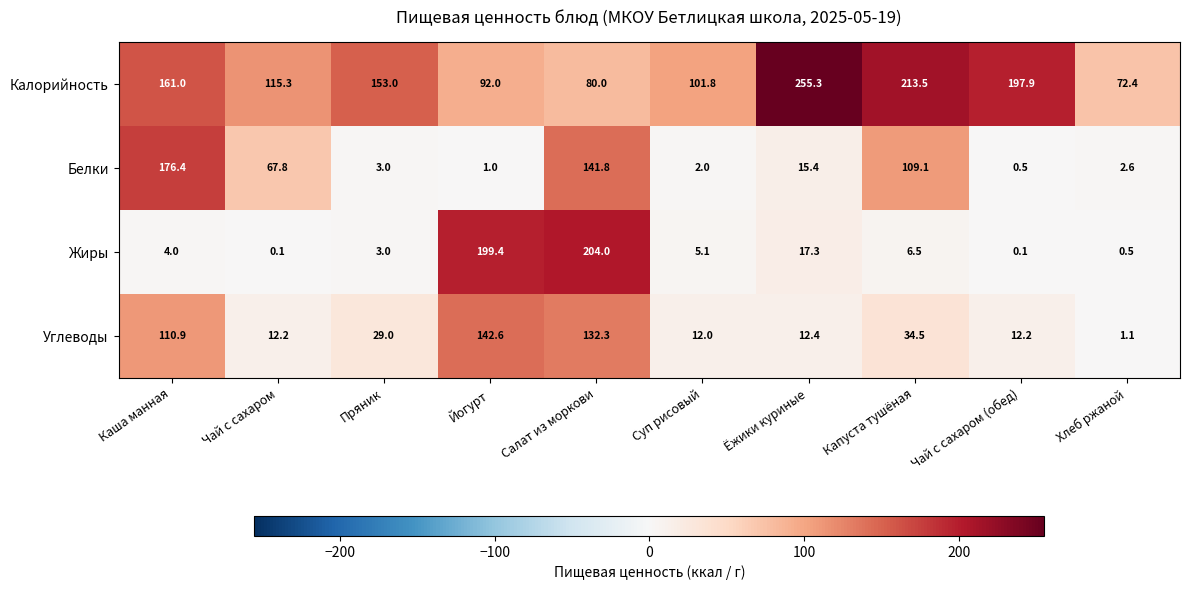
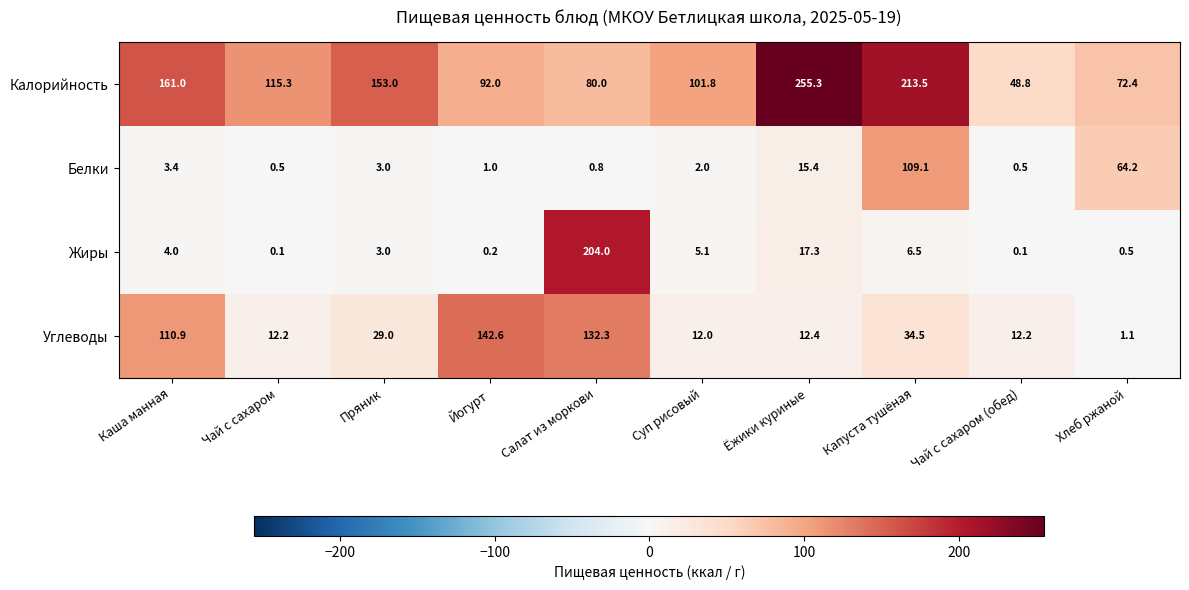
Калорийность, Чай с сахаром (обед): 197.9 -> 48.8
Белки, Каша манная: 176.4 -> 3.4
Белки, Чай с сахаром: 67.8 -> 0.5
Белки, Салат из моркови: 141.8 -> 0.8
Белки, Хлеб ржаной: 2.6 -> 64.2
Жиры, Йогурт: 199.4 -> 0.2
